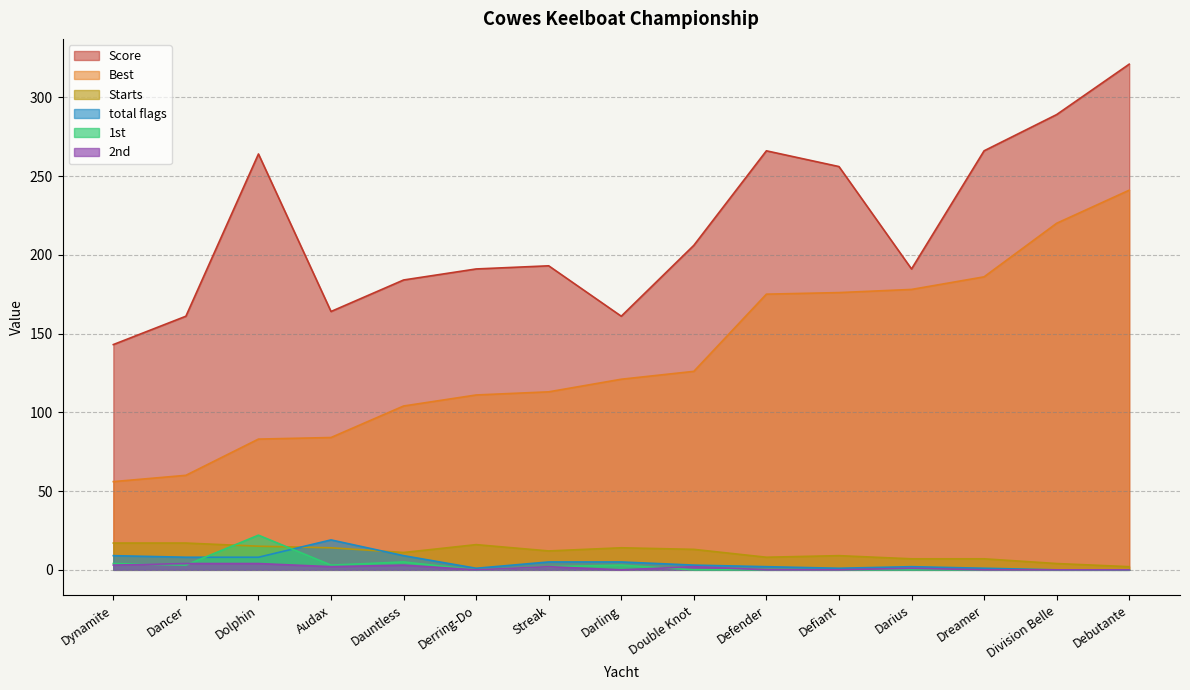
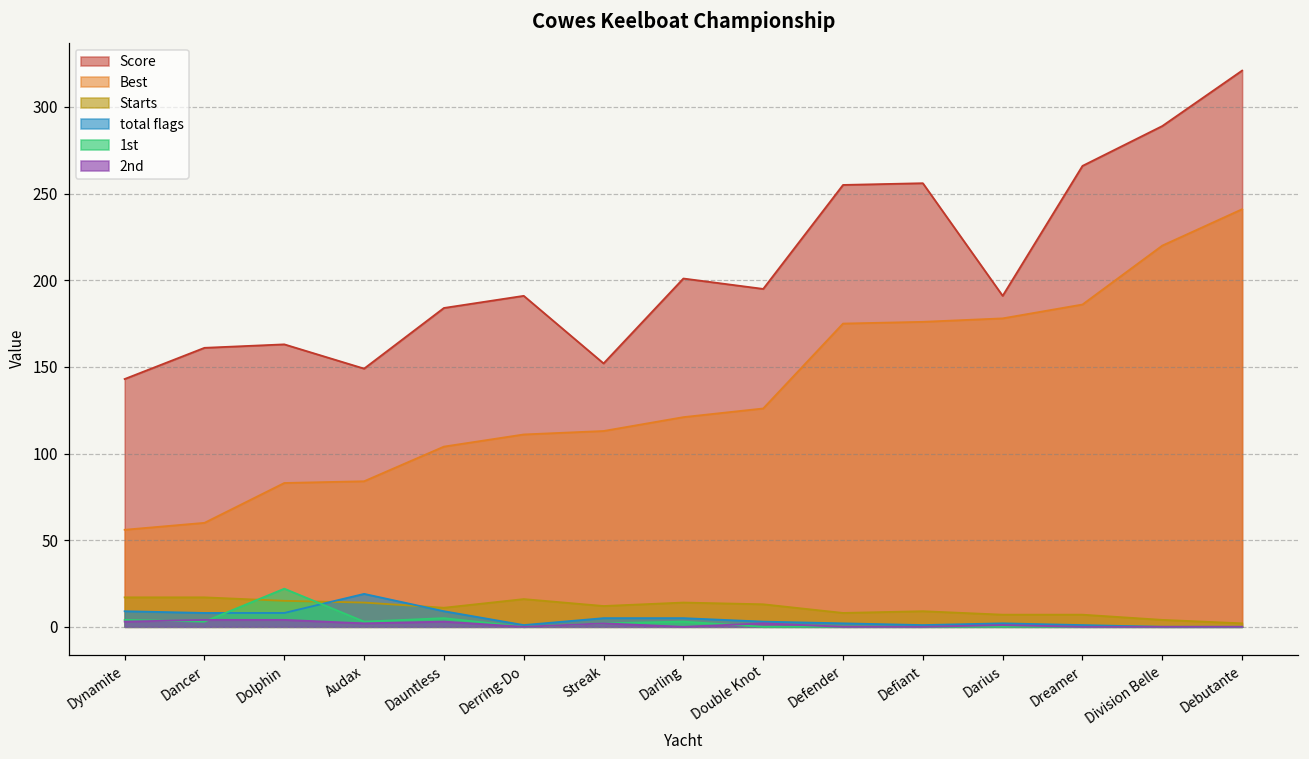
Score, Dolphin: 264 -> 163
Score, Audax: 164 -> 149
Score, Streak: 193 -> 152
Score, Darling: 161 -> 201
Score, Double Knot: 206 -> 195
Score, Defender: 266 -> 255
